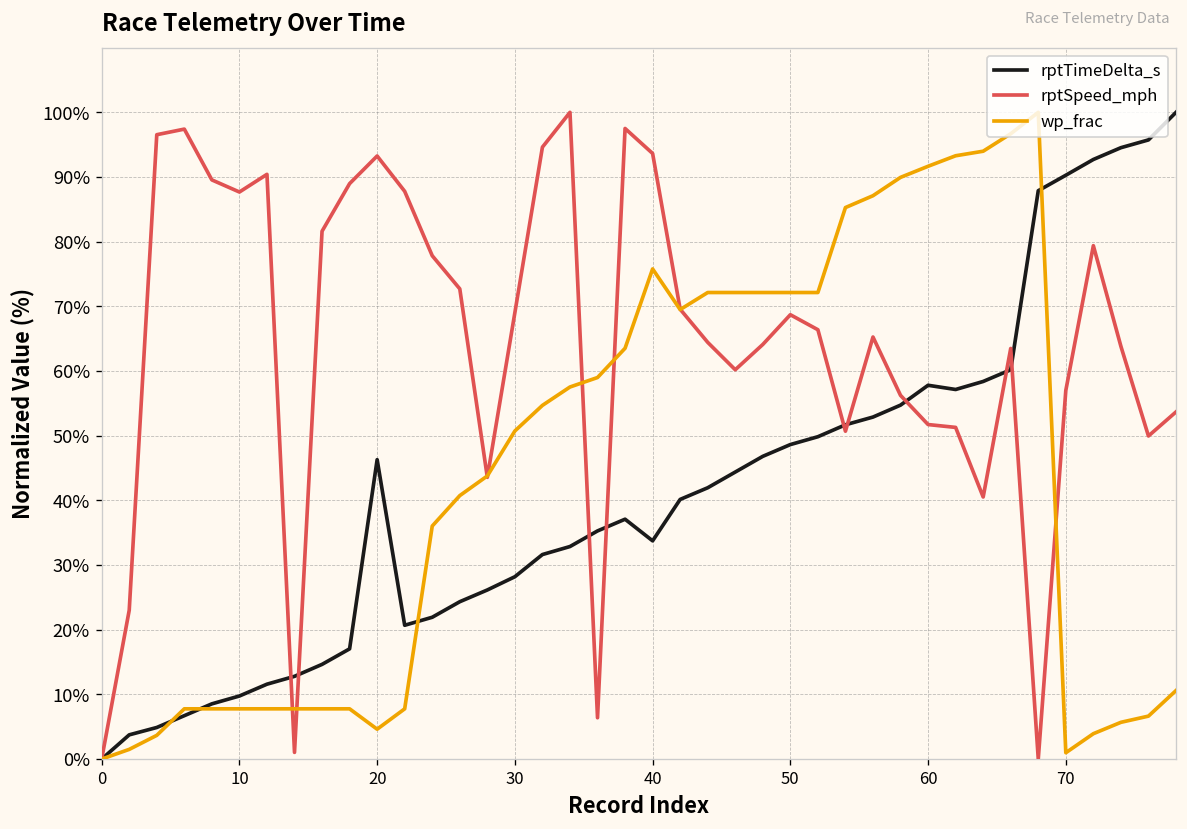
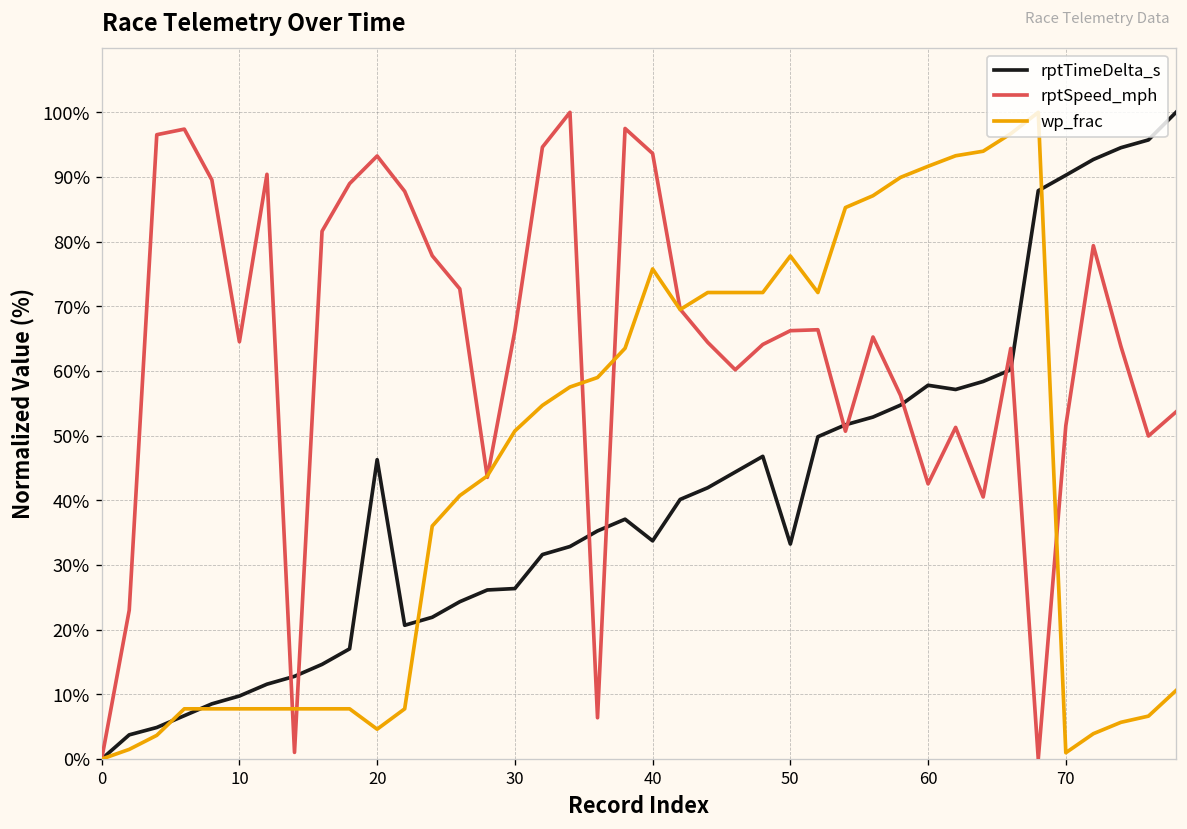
rptSpeed_mph, 10: 88% -> 65%
rptTimeDelta_s, 30: 28% -> 26%
rptSpeed_mph, 30: 69% -> 66%
rptTimeDelta_s, 50: 49% -> 33%
rptSpeed_mph, 50: 69% -> 66%
wp_frac, 50: 72% -> 78%
rptSpeed_mph, 60: 52% -> 43%
rptSpeed_mph, 70: 57% -> 52%
